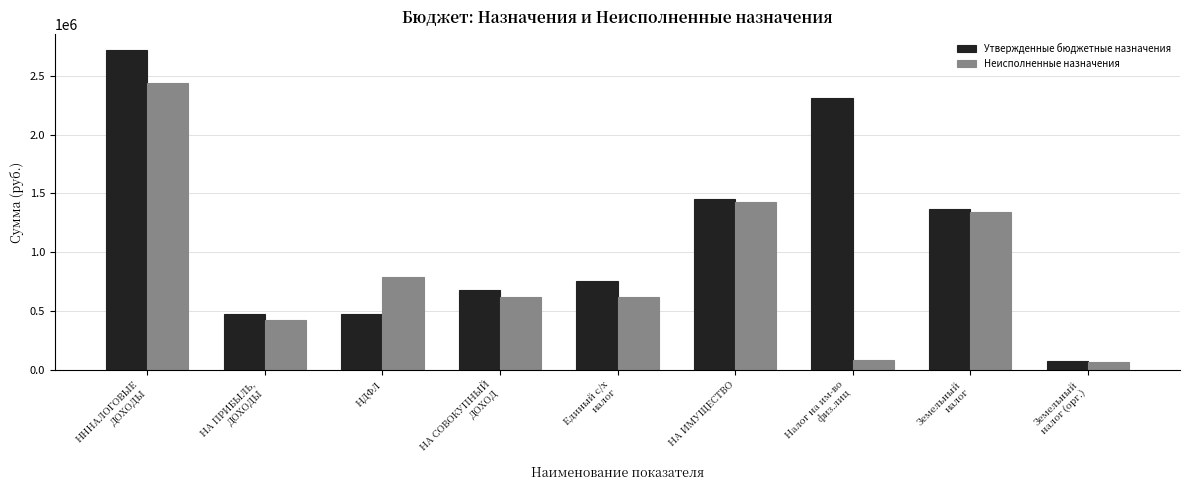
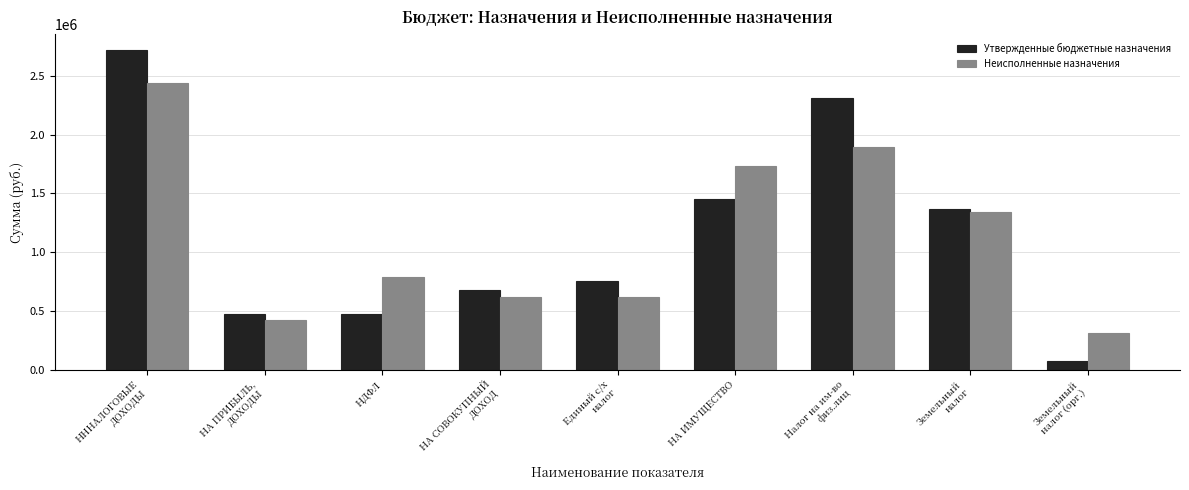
Неисполненные назначения, НА ИМУЩЕСТВО: 1430000 -> 1740000
Неисполненные назначения, Налог на им-во физ.лиц: 90000 -> 1900000
Неисполненные назначения, Земельный налог (орг.): 70000 -> 310000
